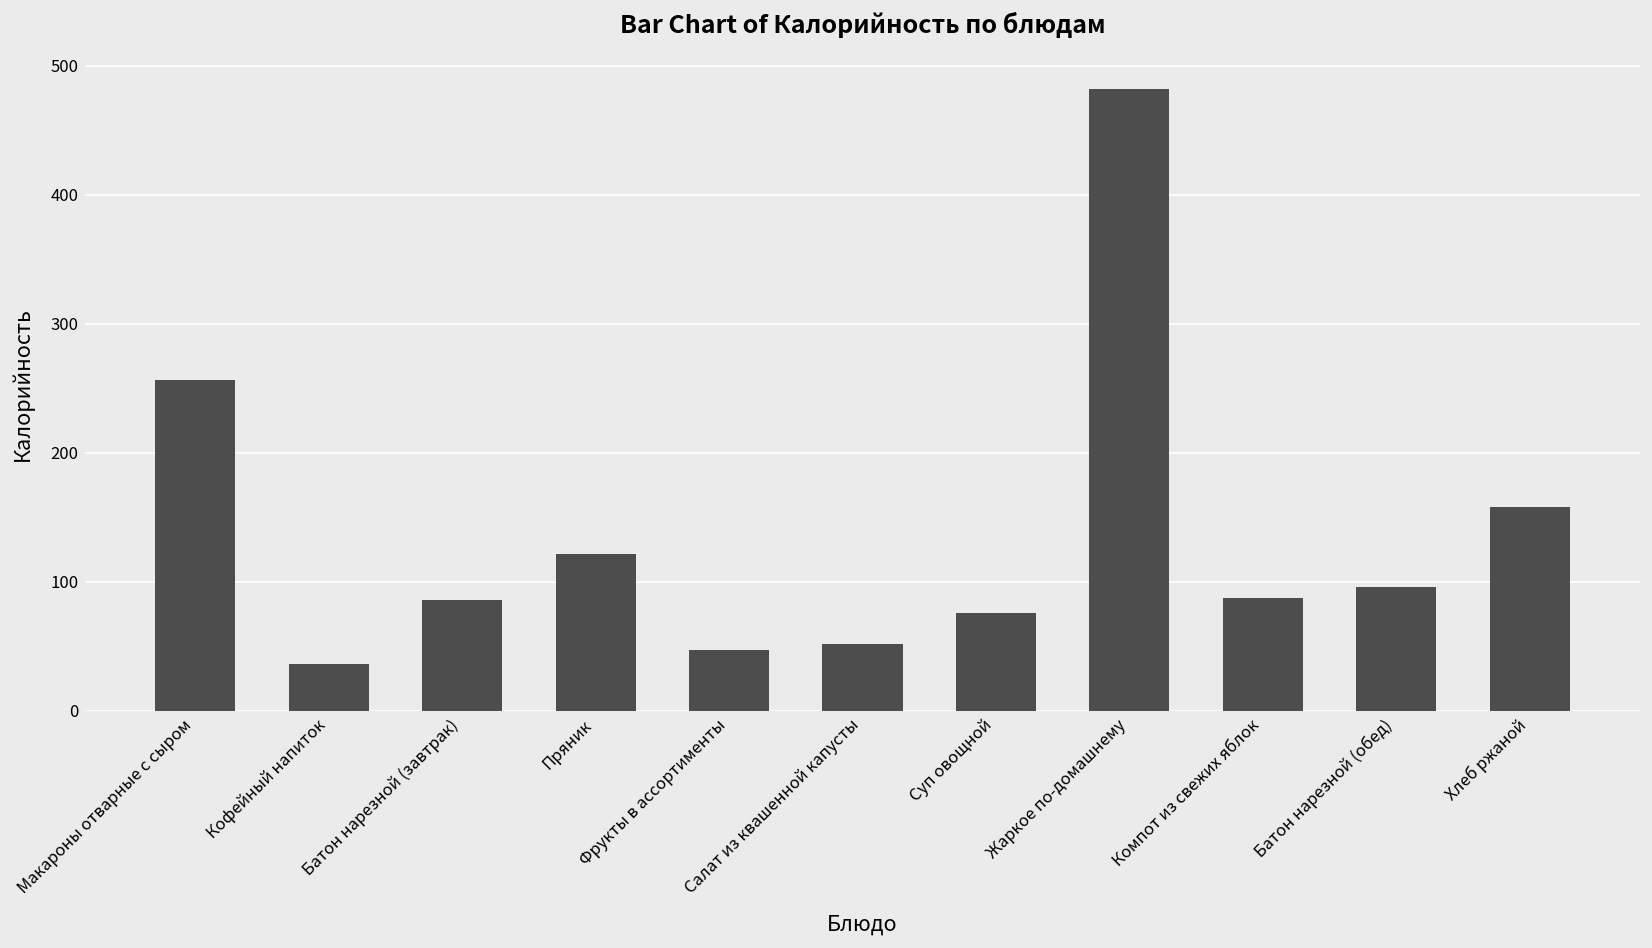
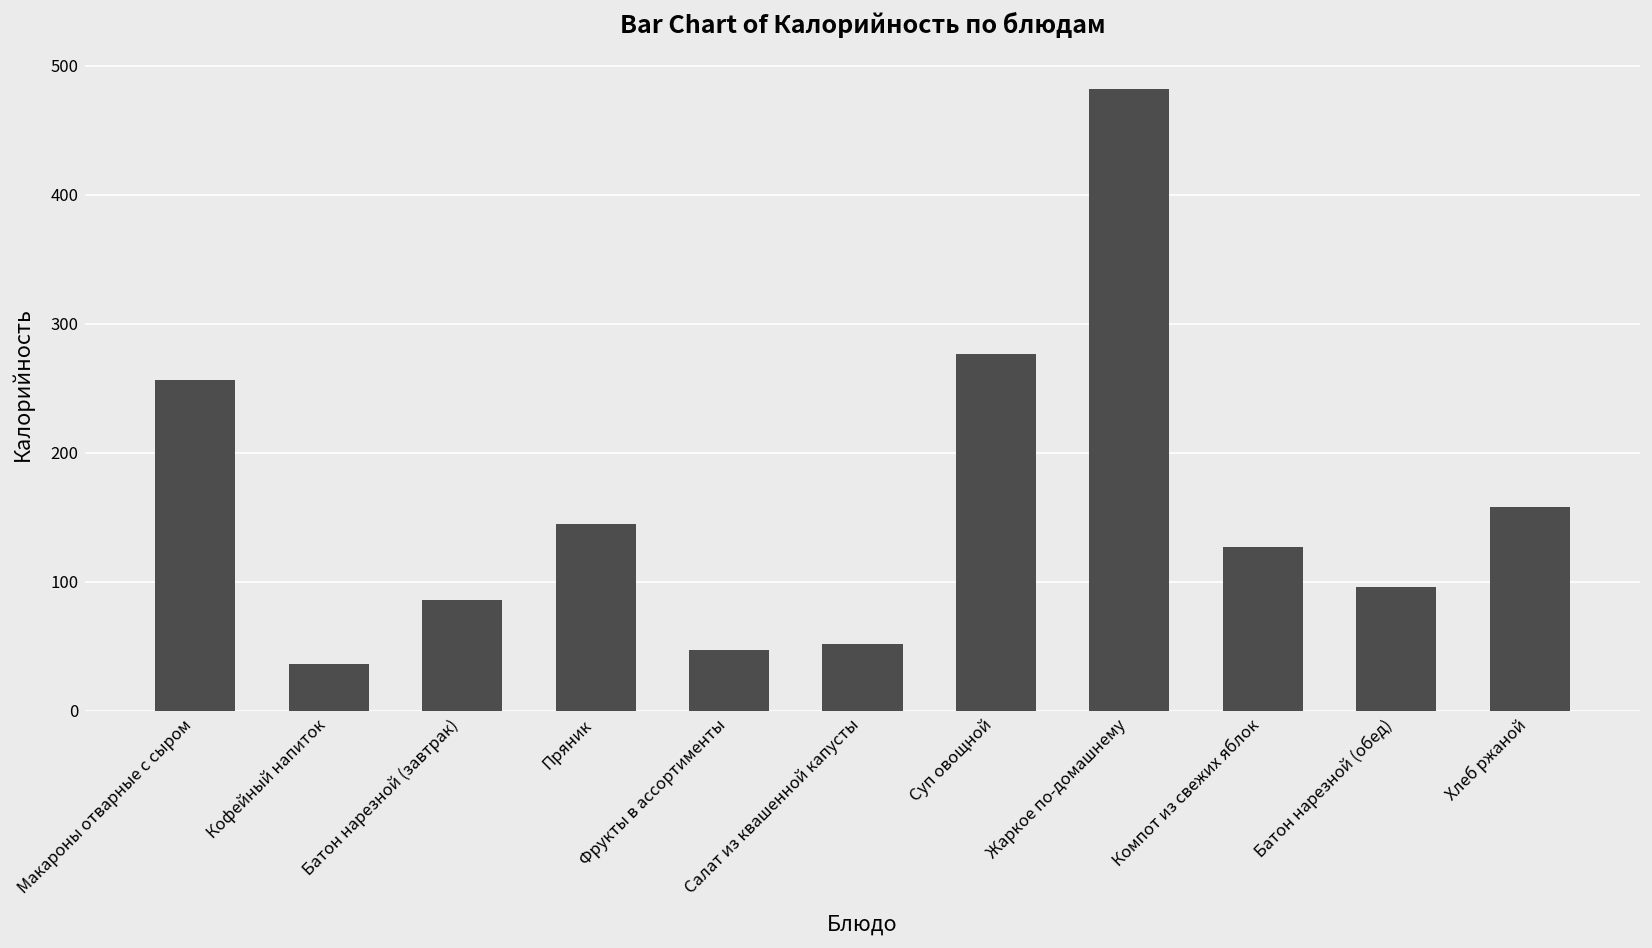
Пряник: 122 -> 145
Суп овощной: 76 -> 277
Компот из свежих яблок: 88 -> 127
